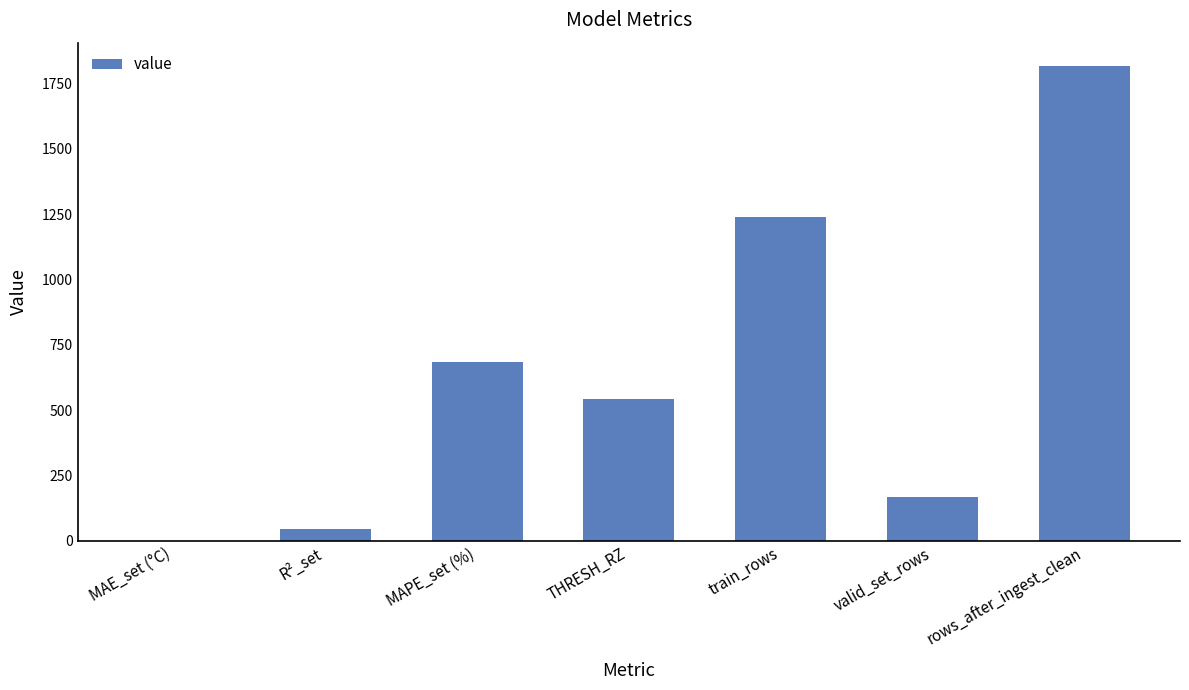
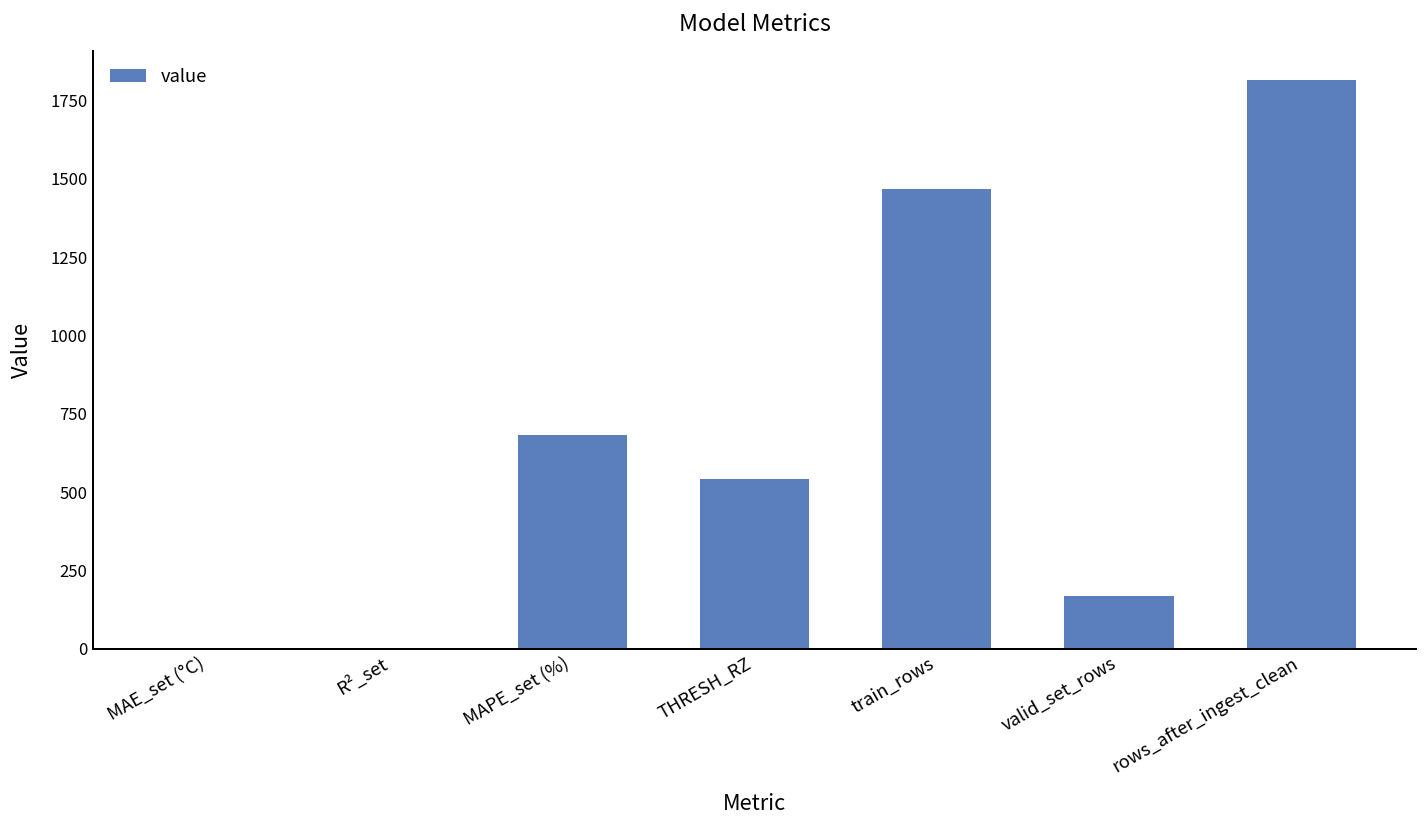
R²_set: 40 -> 0
train_rows: 1240 -> 1470
